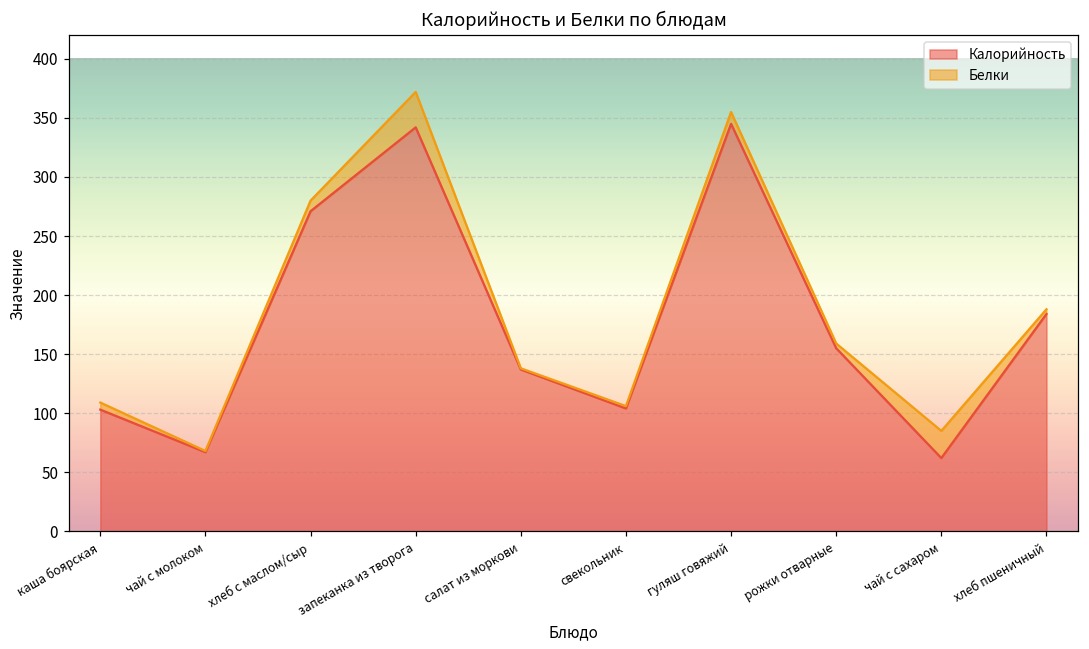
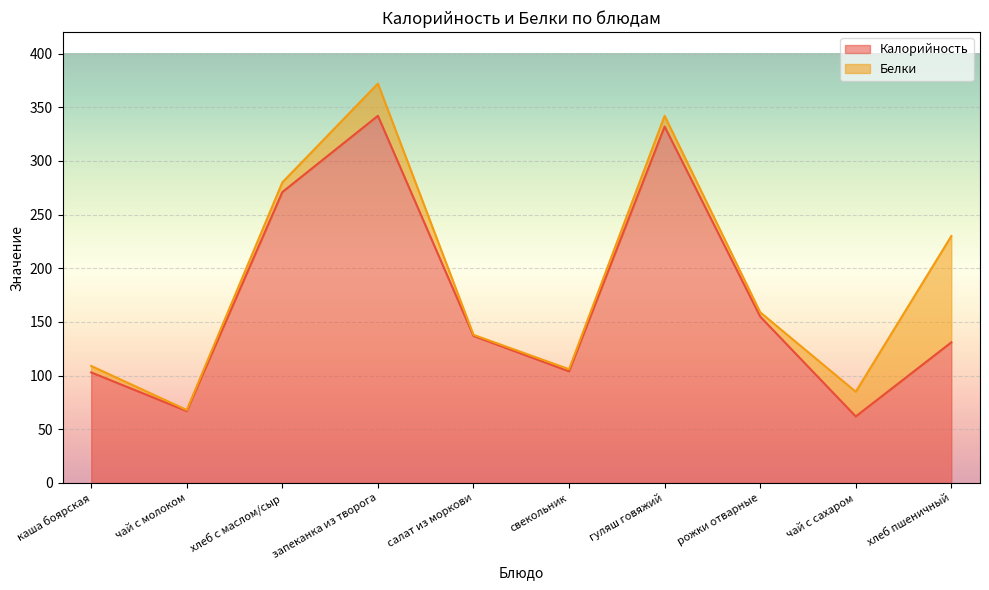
Калорийность, гуляш говяжий: 345 -> 332
Калорийность, хлеб пшеничный: 184 -> 131
Белки, хлеб пшеничный: 4 -> 99
